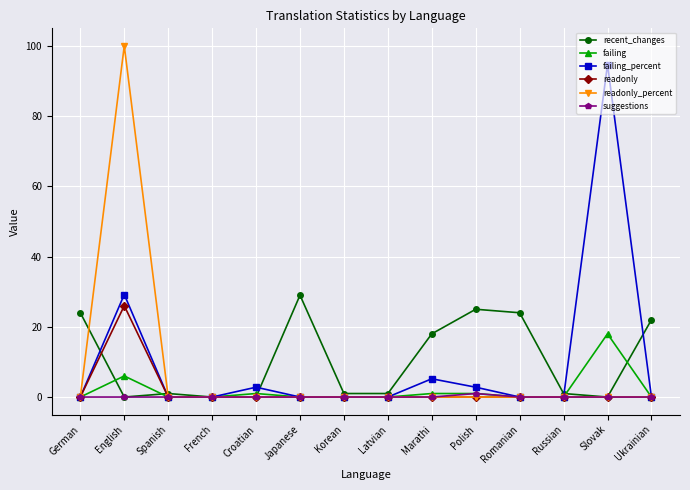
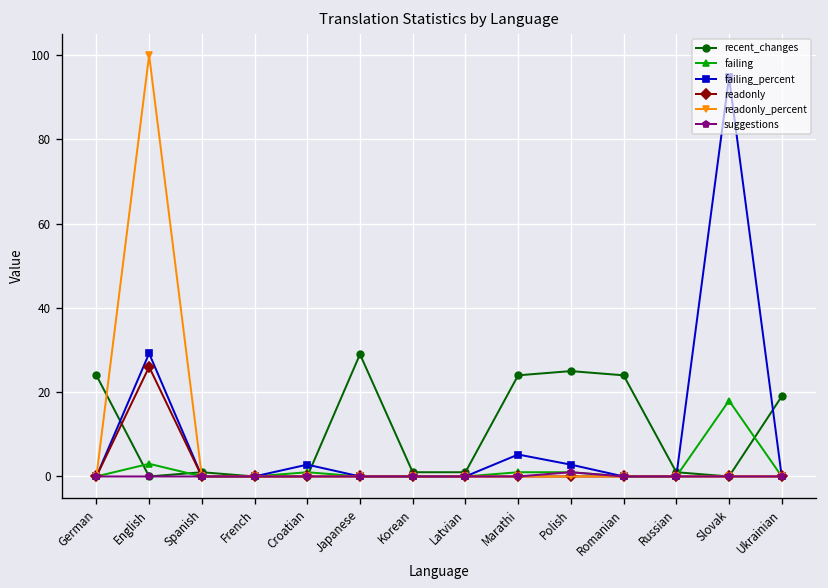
failing, English: 6 -> 3
recent_changes, Marathi: 18 -> 24
recent_changes, Ukrainian: 22 -> 19
